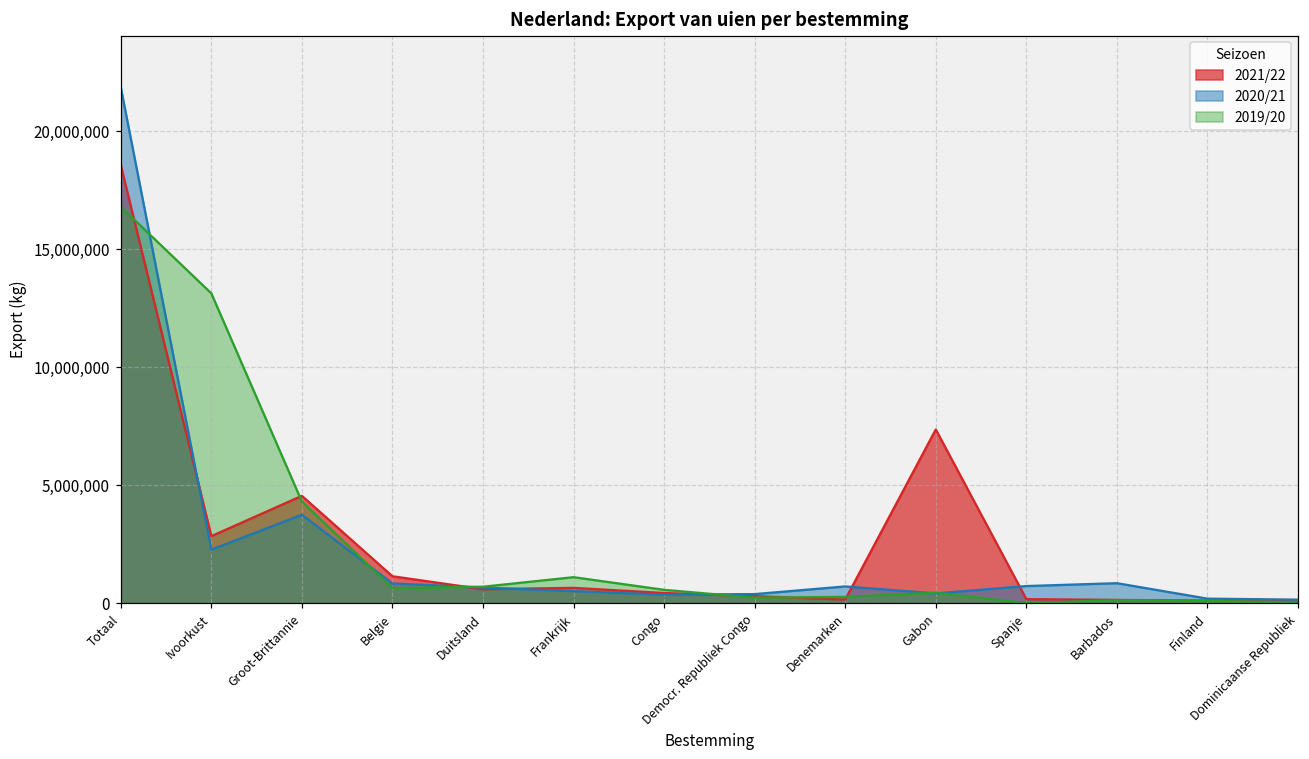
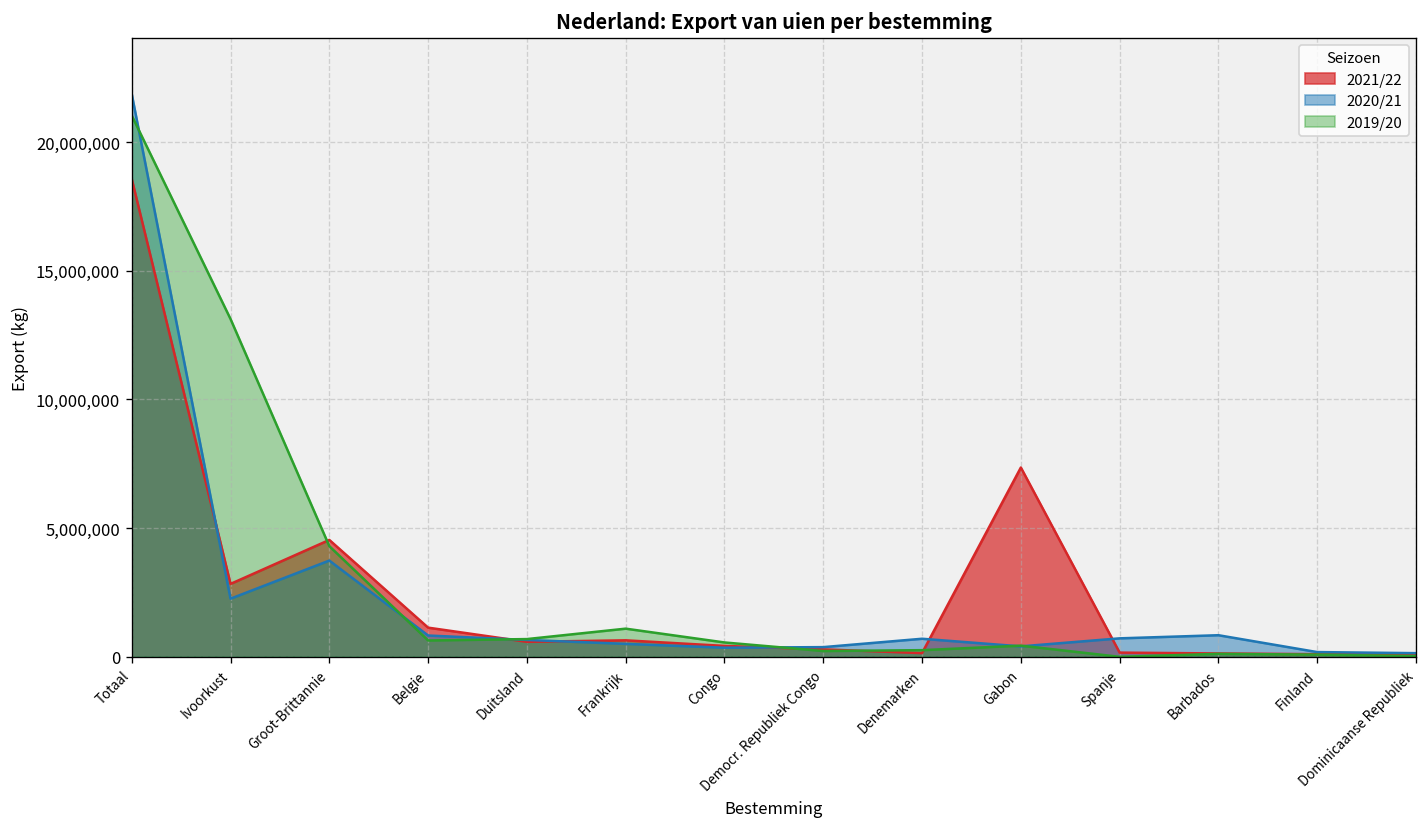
2019/20, Totaal: 16,800,000 -> 21,000,000
